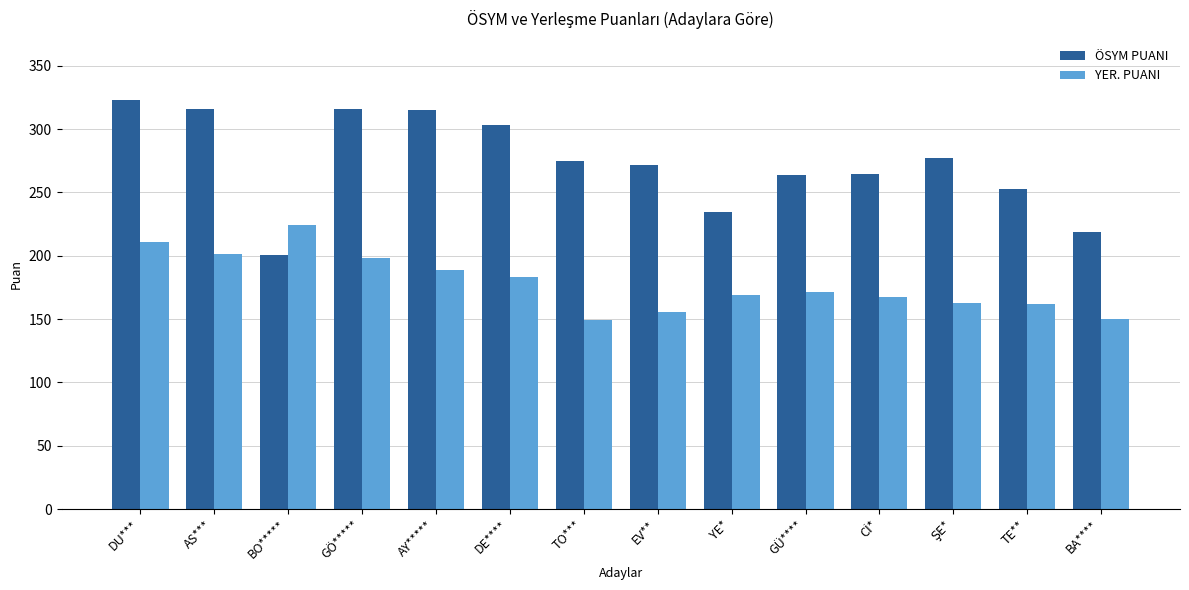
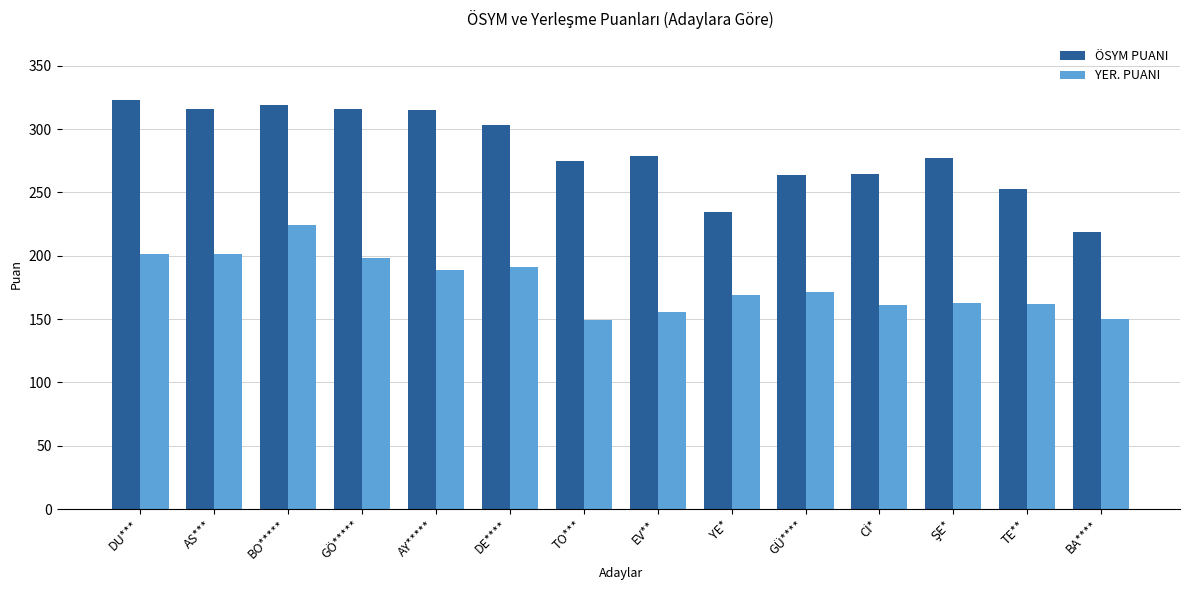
YER. PUANI, DU***: 210 -> 202
ÖSYM PUANI, BO*****: 201 -> 319
YER. PUANI, DE****: 183 -> 191
ÖSYM PUANI, EV**: 271 -> 279
YER. PUANI, Cİ*: 167 -> 161
